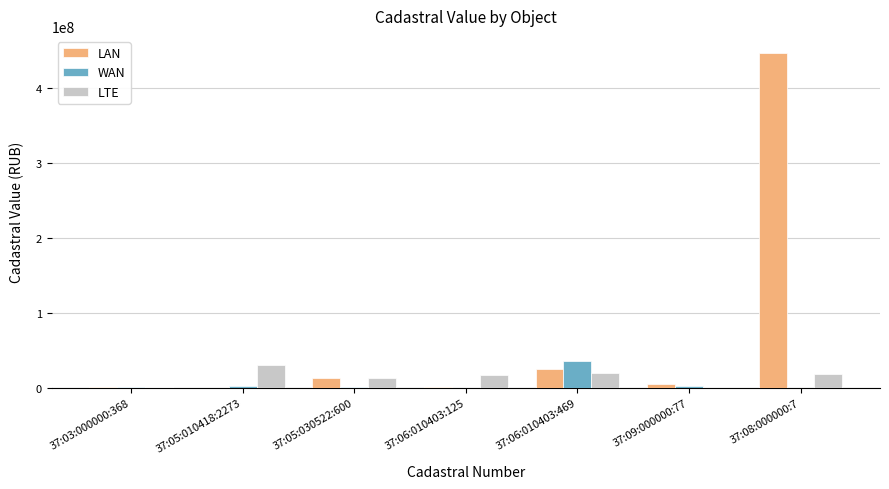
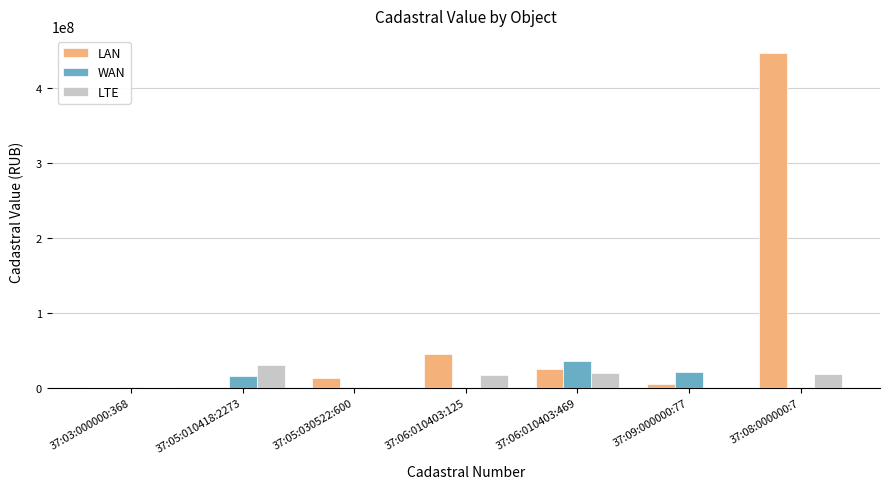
WAN, 37:05:010418:2273: 0 -> 20000000
LTE, 37:05:030522:600: 10000000 -> 0
LAN, 37:06:010403:125: 0 -> 40000000
WAN, 37:09:000000:77: 0 -> 20000000
